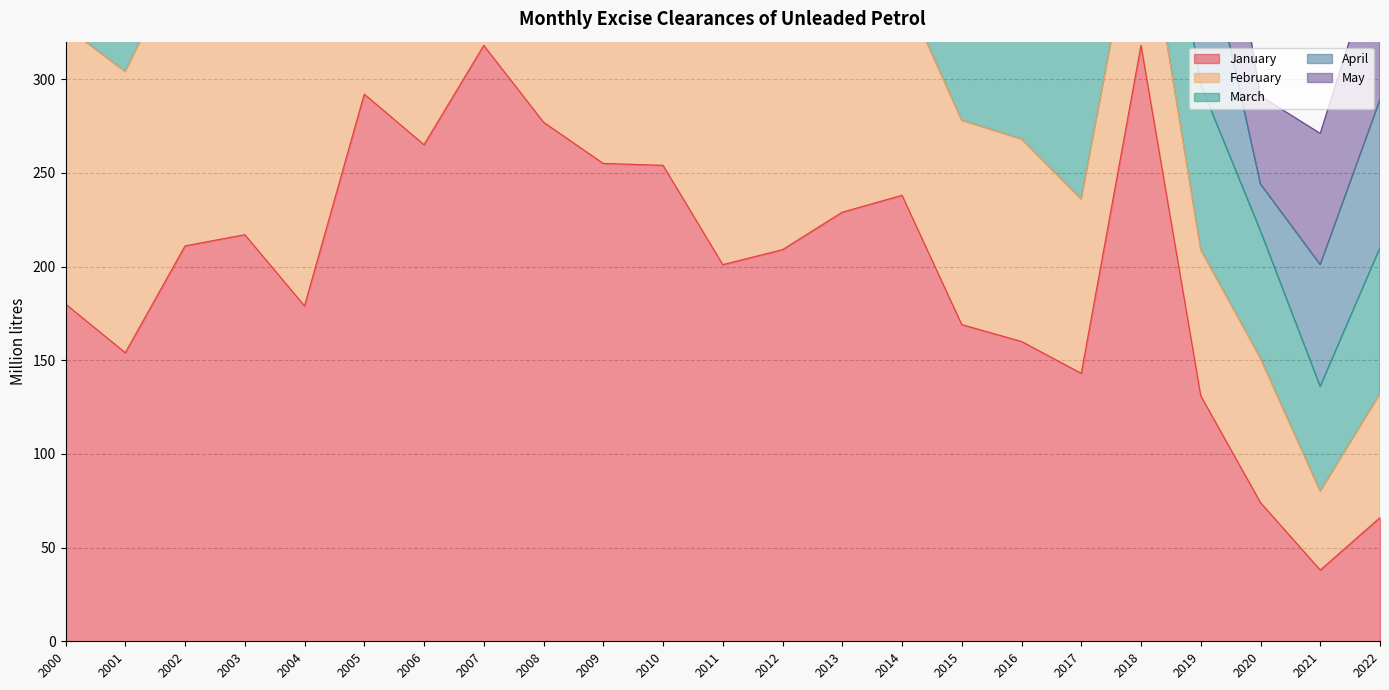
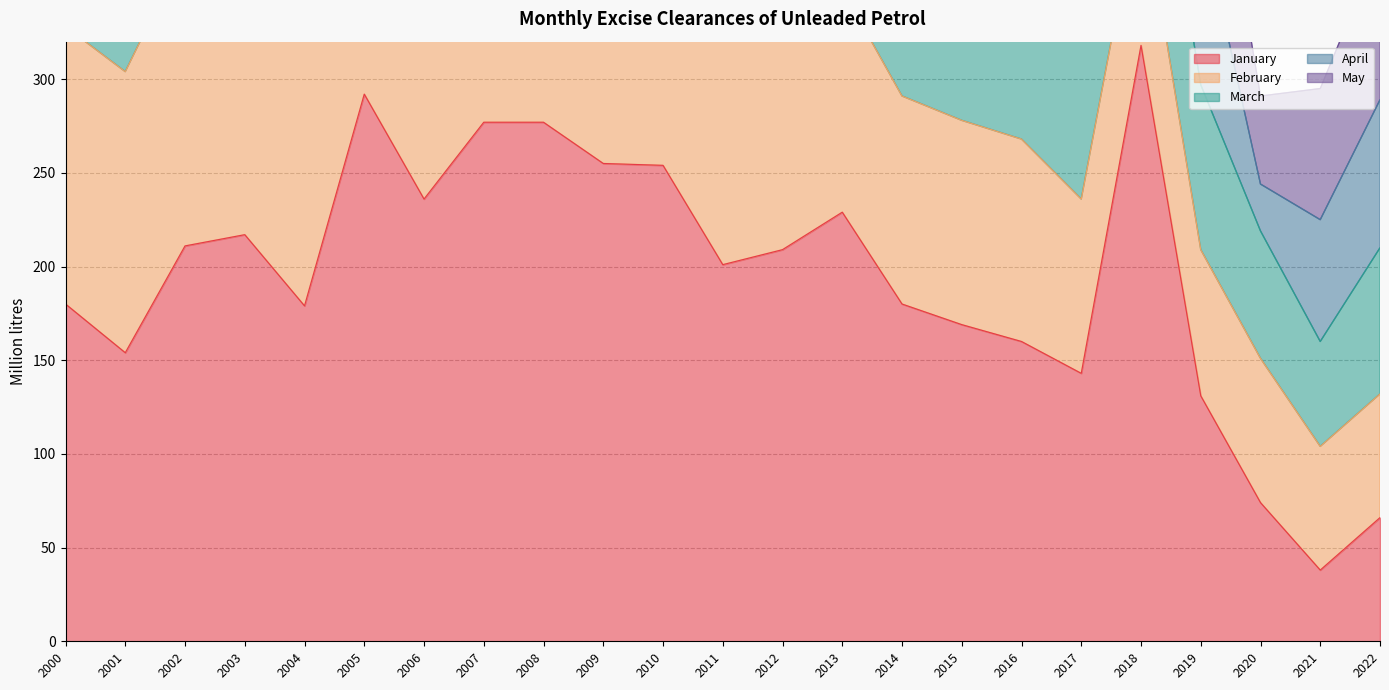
January, 2006: 265 -> 236
January, 2007: 318 -> 277
January, 2014: 238 -> 180
February, 2021: 42 -> 66
